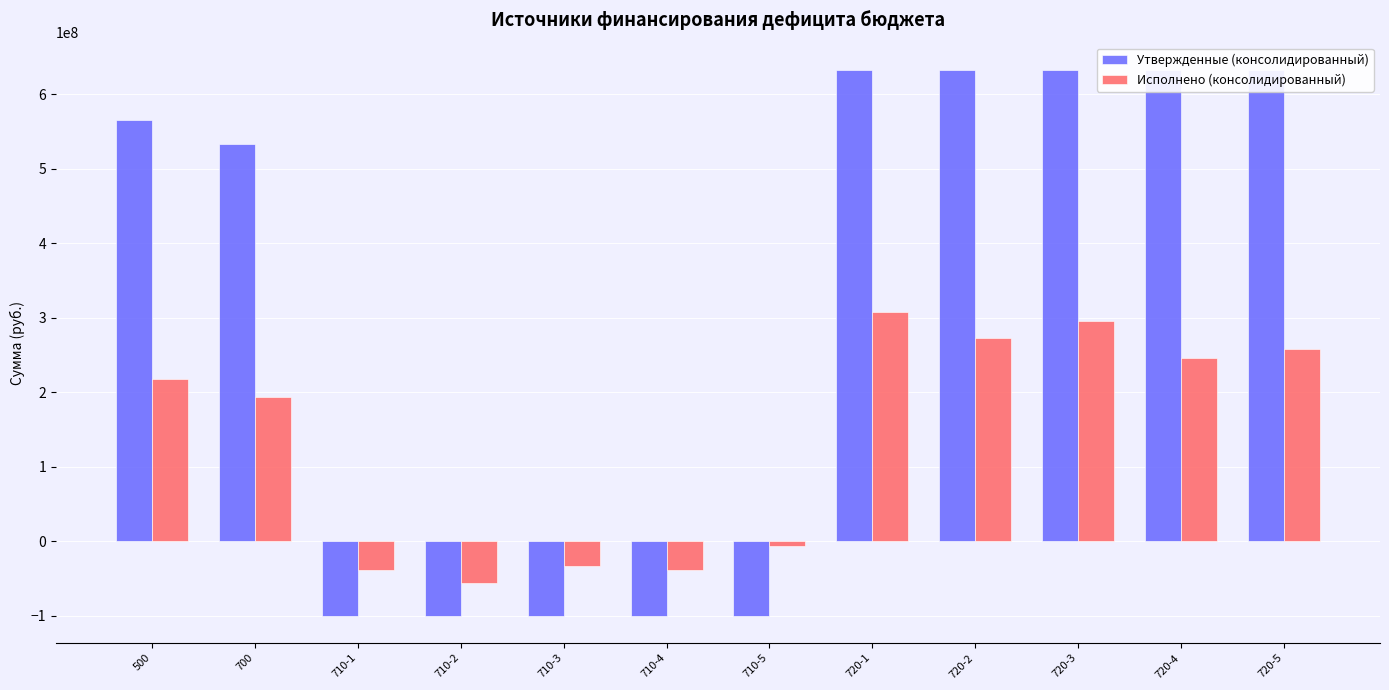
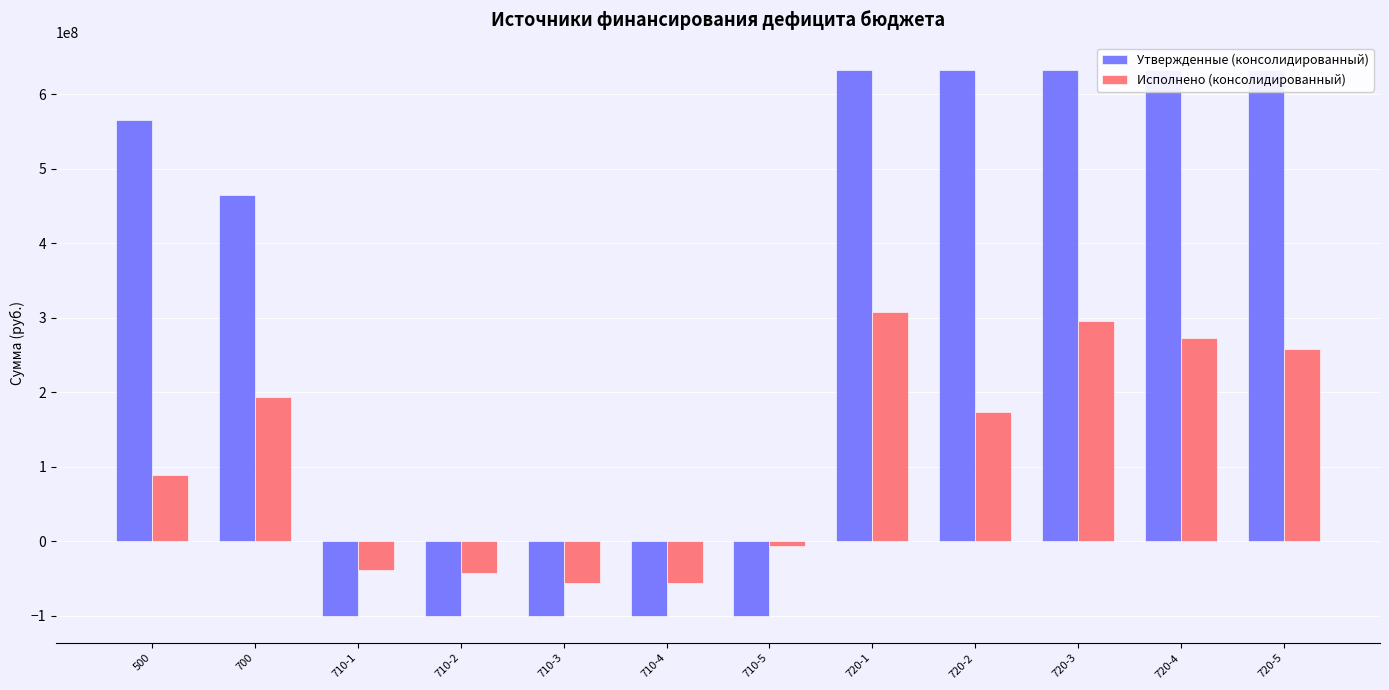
Исполнено (консолидированный), 500: 220000000 -> 90000000
Утвержденные (консолидированный), 700: 530000000 -> 460000000
Исполнено (консолидированный), 710-2: -60000000 -> -40000000
Исполнено (консолидированный), 710-3: -30000000 -> -60000000
Исполнено (консолидированный), 710-4: -40000000 -> -60000000
Исполнено (консолидированный), 720-2: 270000000 -> 170000000
Исполнено (консолидированный), 720-4: 250000000 -> 270000000
